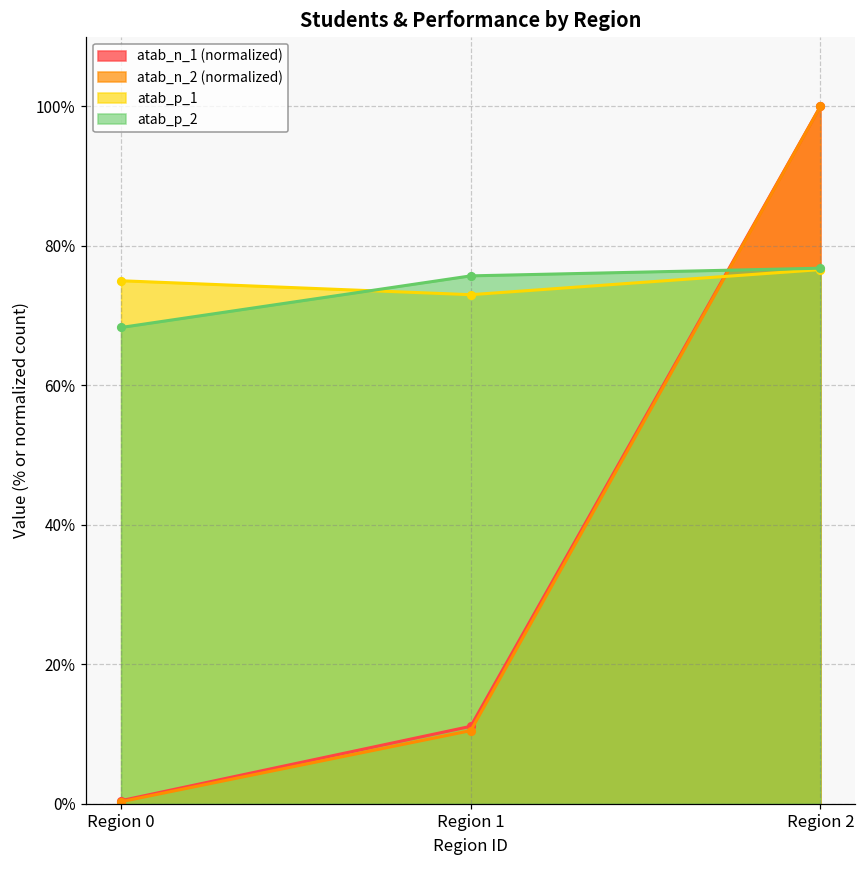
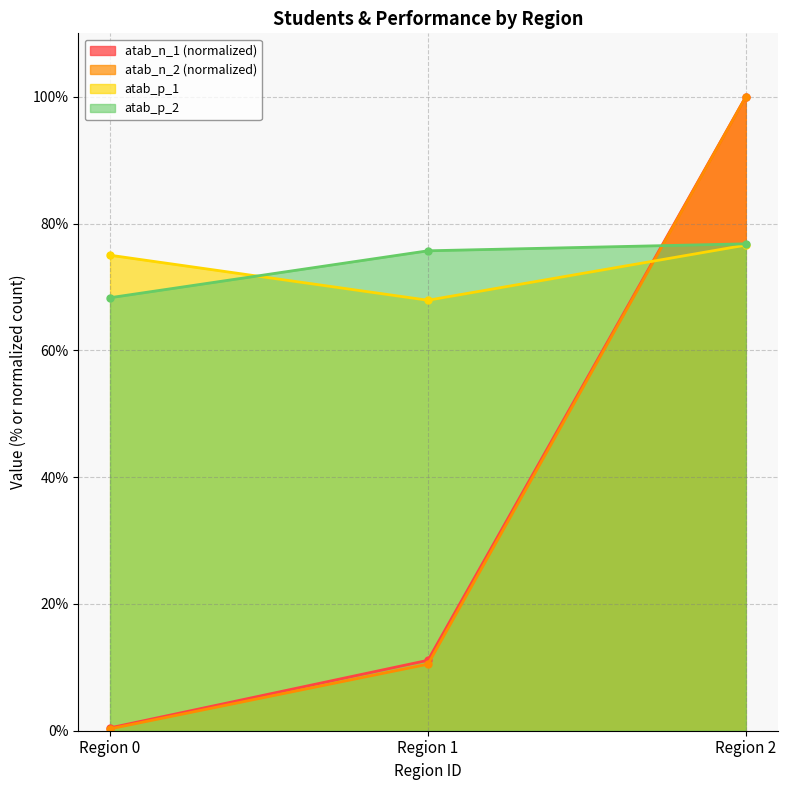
atab_p_1, Region 1: 73% -> 68%
